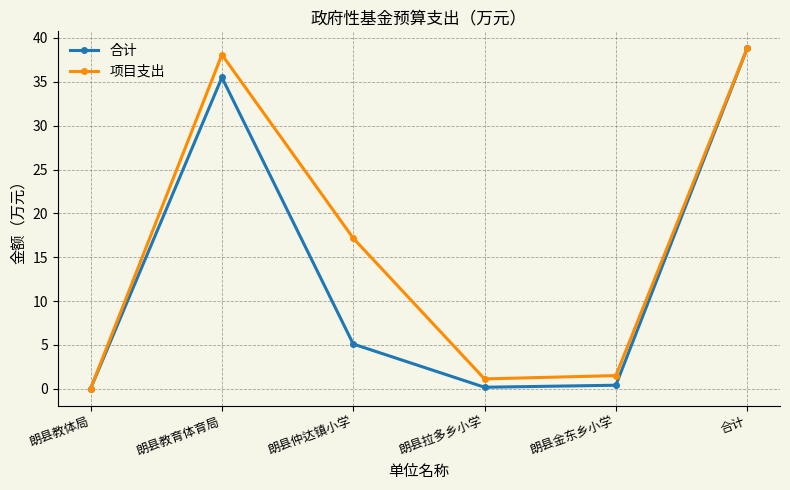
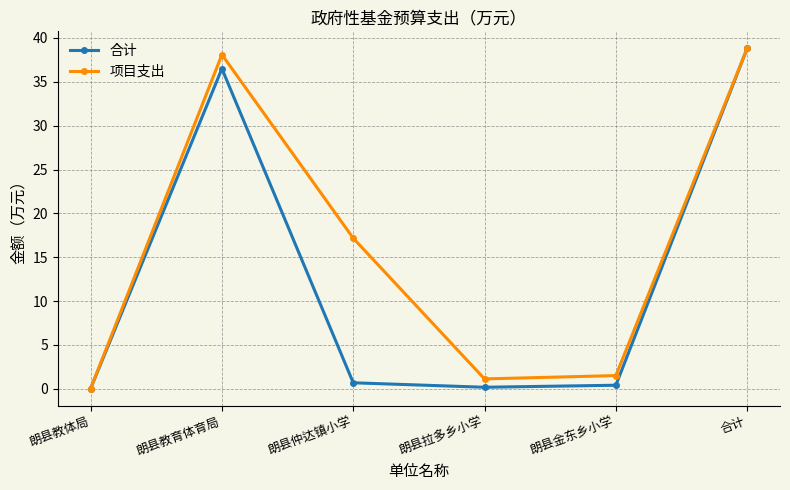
合计, 朗县教育体育局: 36 -> 37
合计, 朗县仲达镇小学: 5 -> 1
